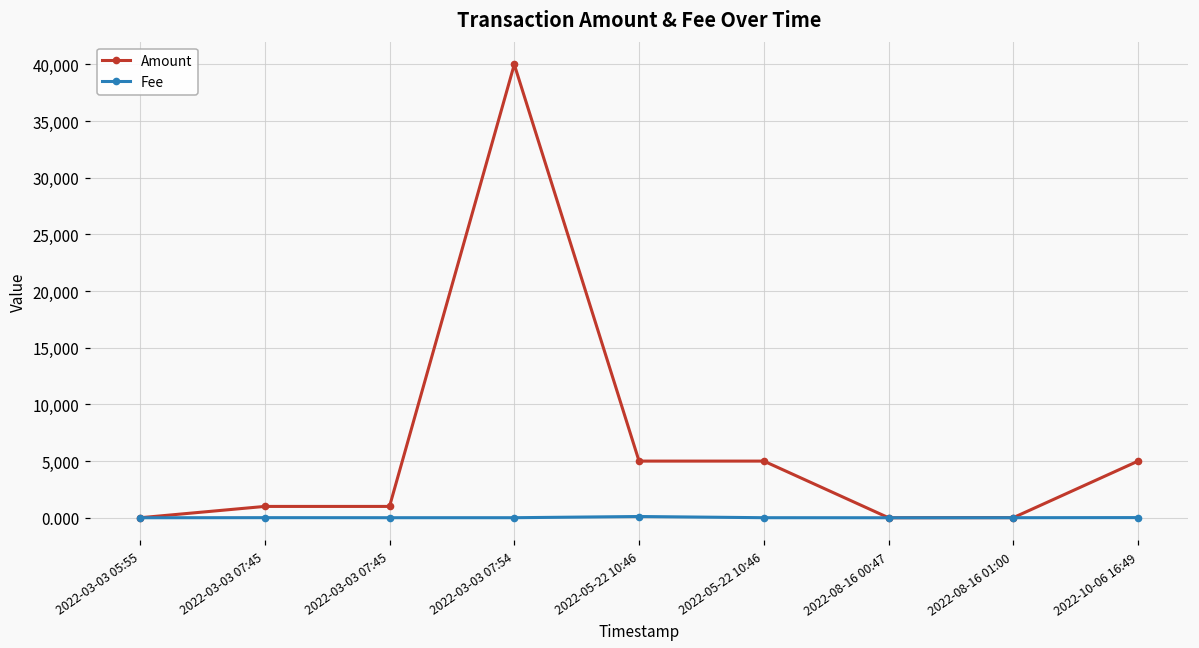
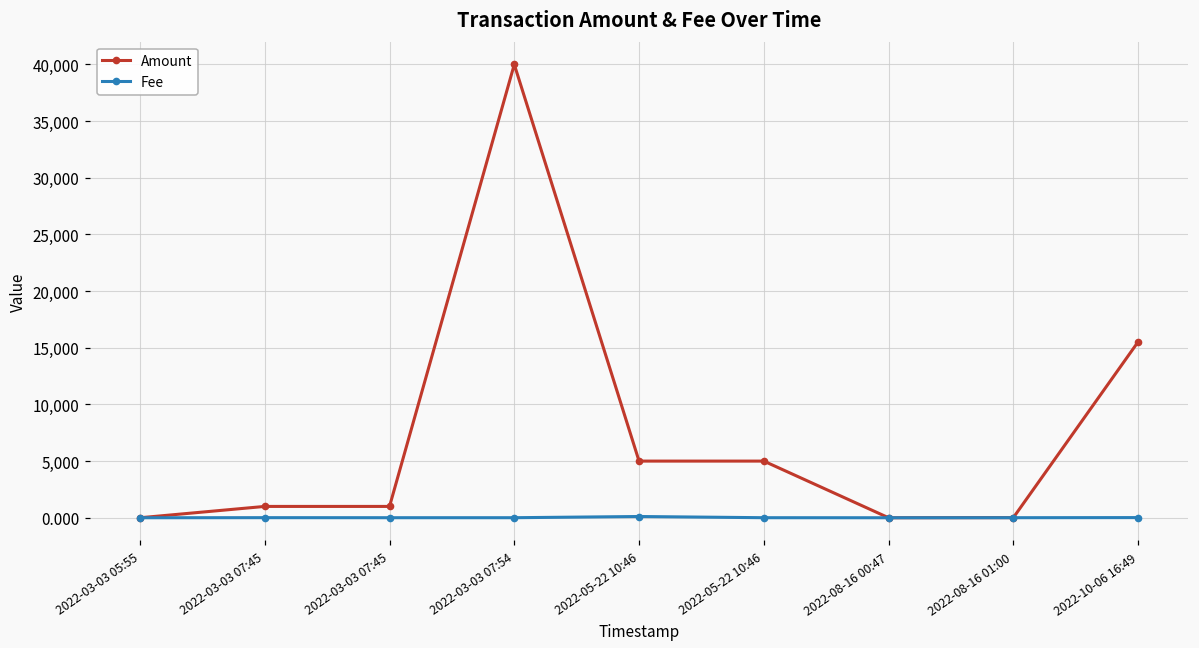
Amount, 2022-10-06 16:49: 5,000 -> 15,500
